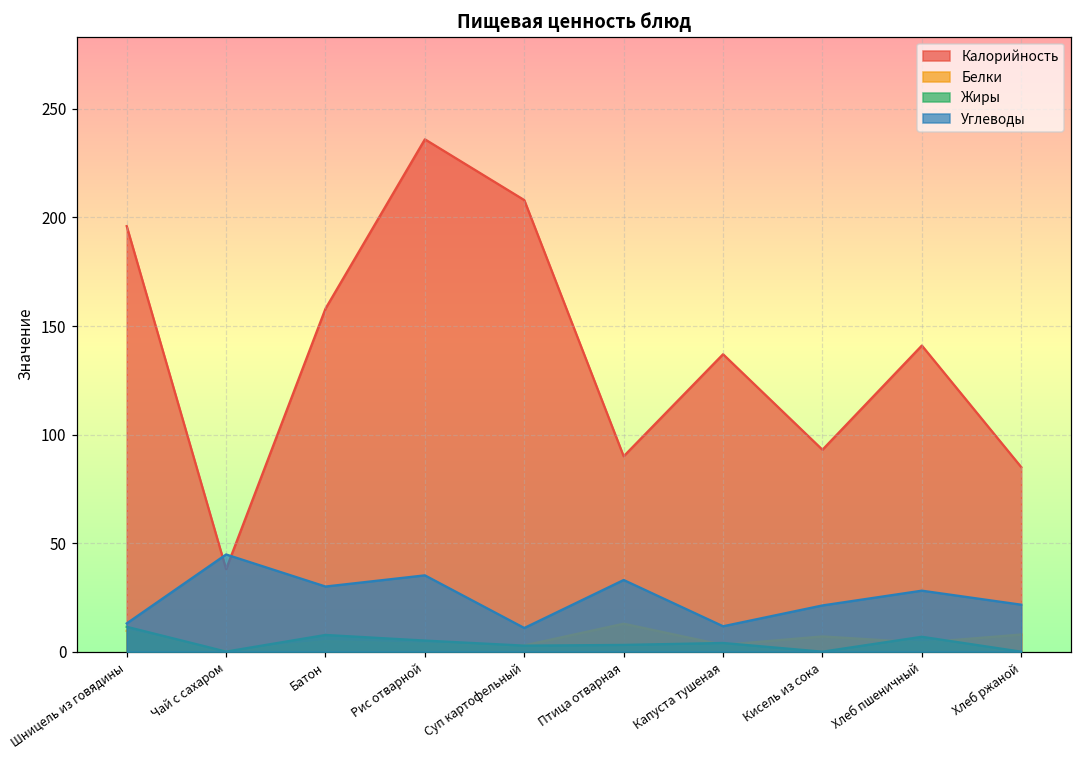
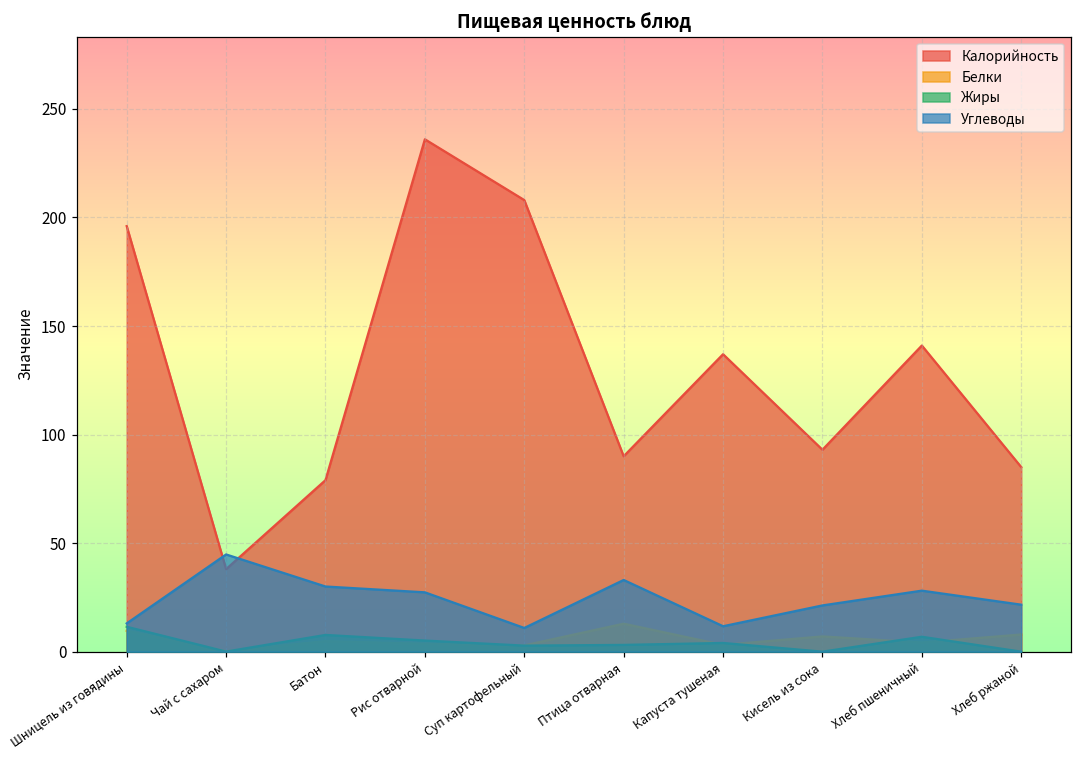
Калорийность, Батон: 158 -> 79
Углеводы, Рис отварной: 35 -> 27
